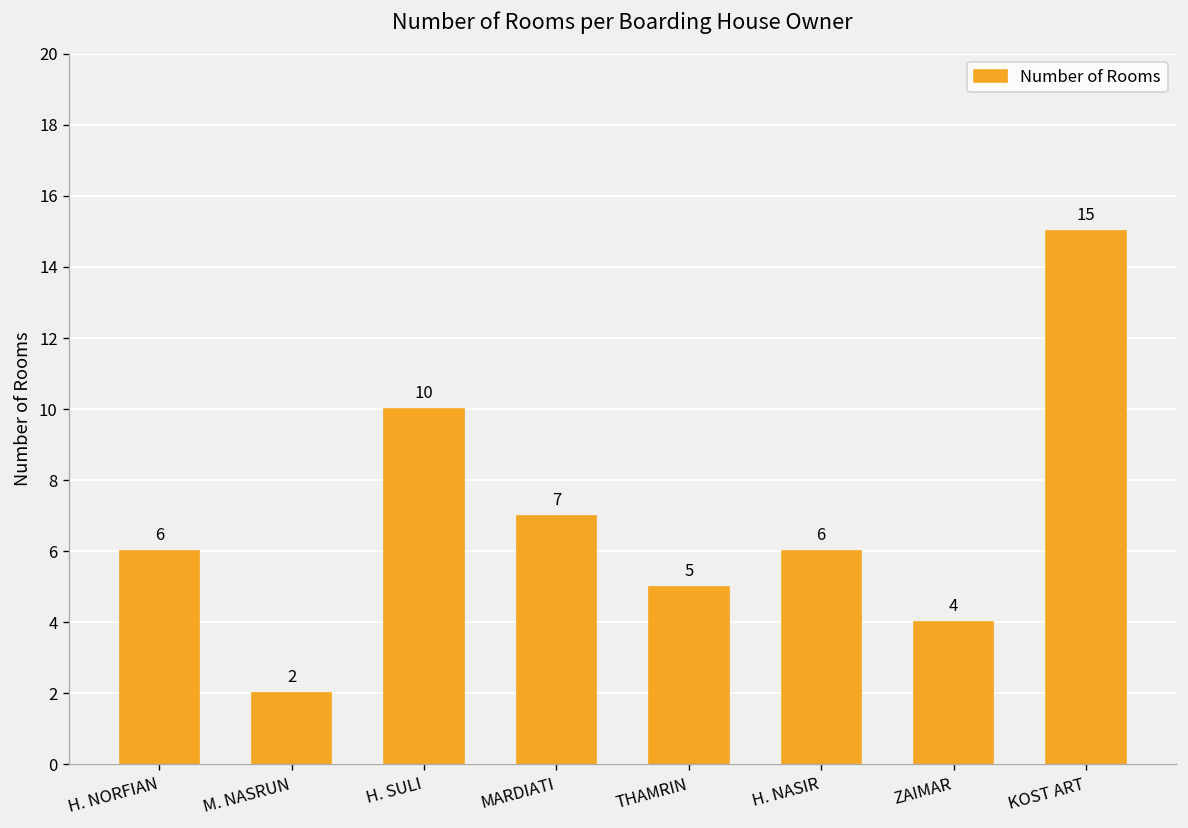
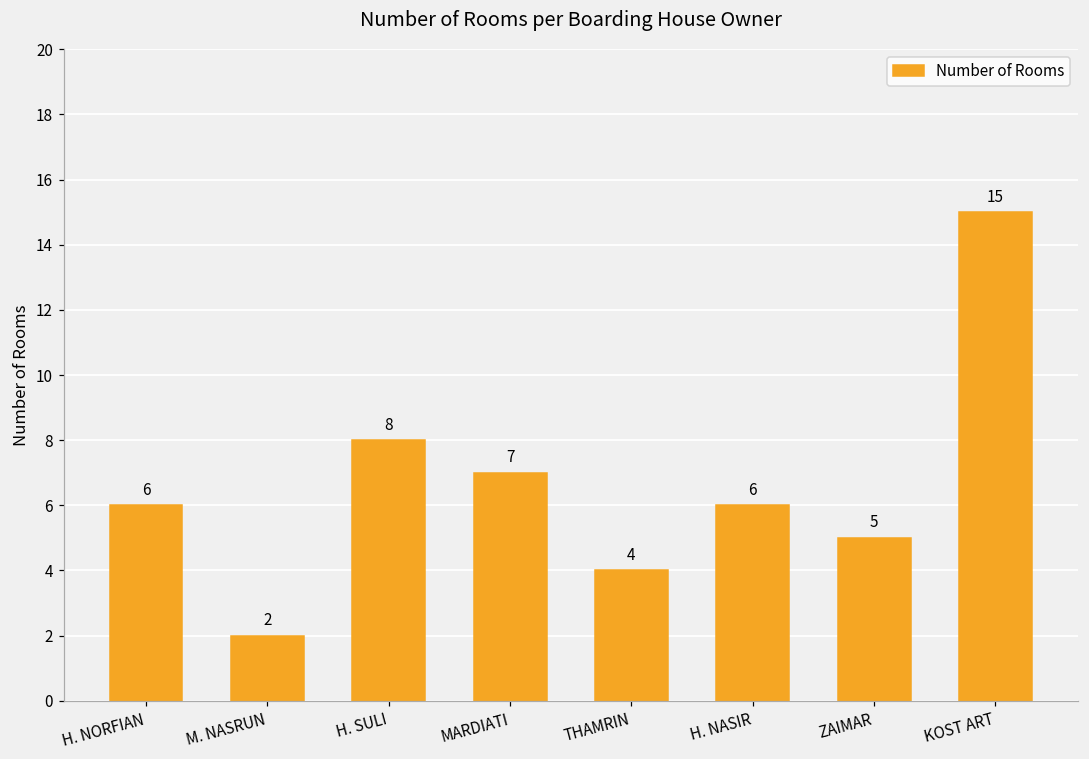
H. SULI: 10 -> 8
THAMRIN: 5 -> 4
ZAIMAR: 4 -> 5
